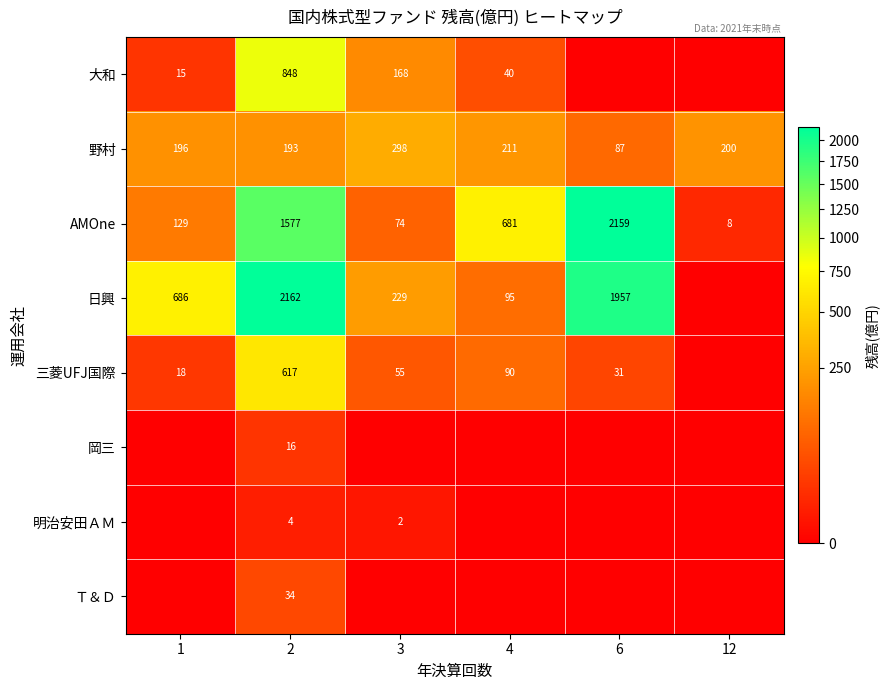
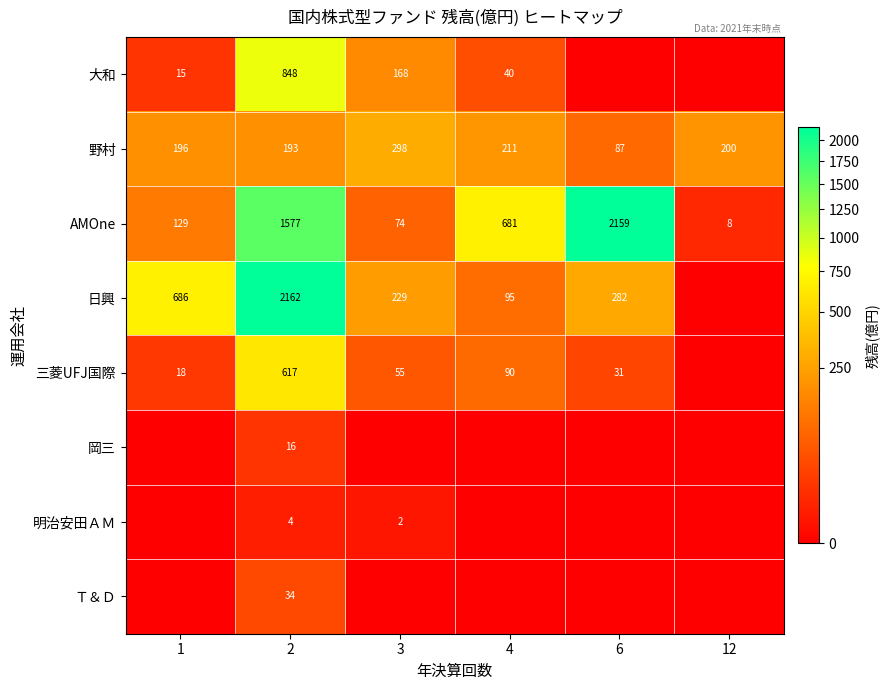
日興, 6: 1957 -> 282
